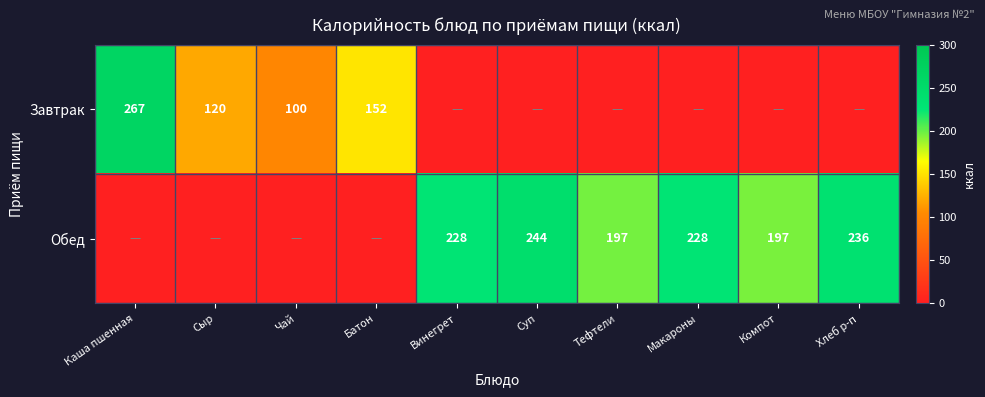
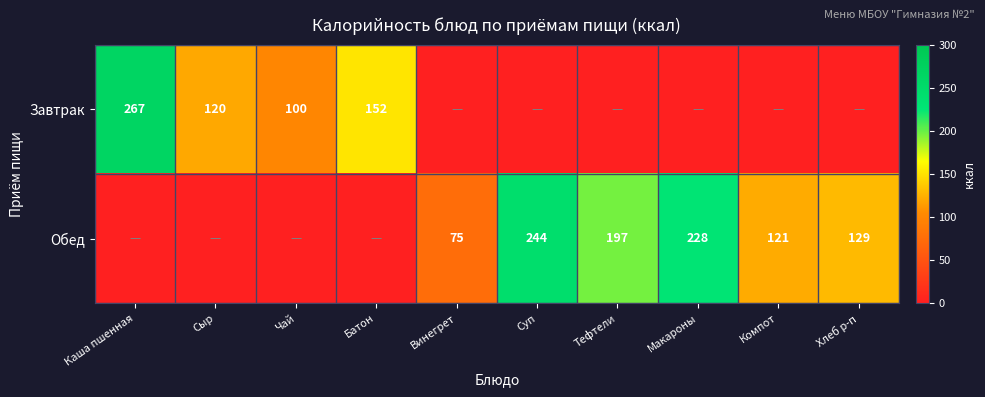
Обед, Винегрет: 228 -> 75
Обед, Компот: 197 -> 121
Обед, Хлеб р-п: 236 -> 129
